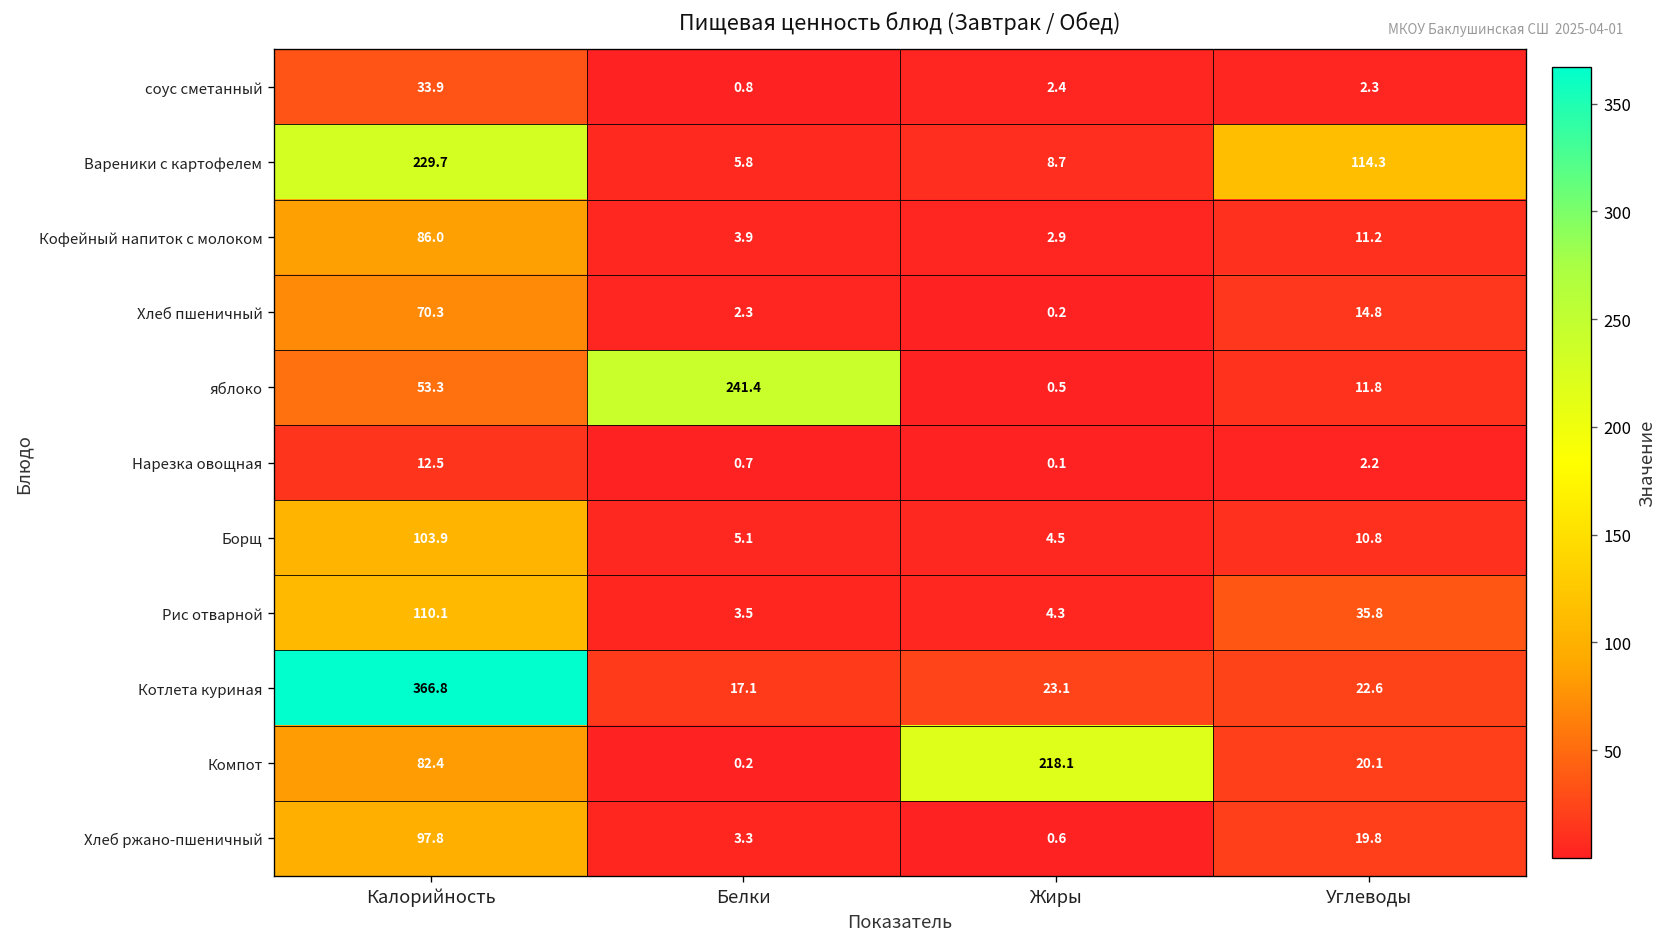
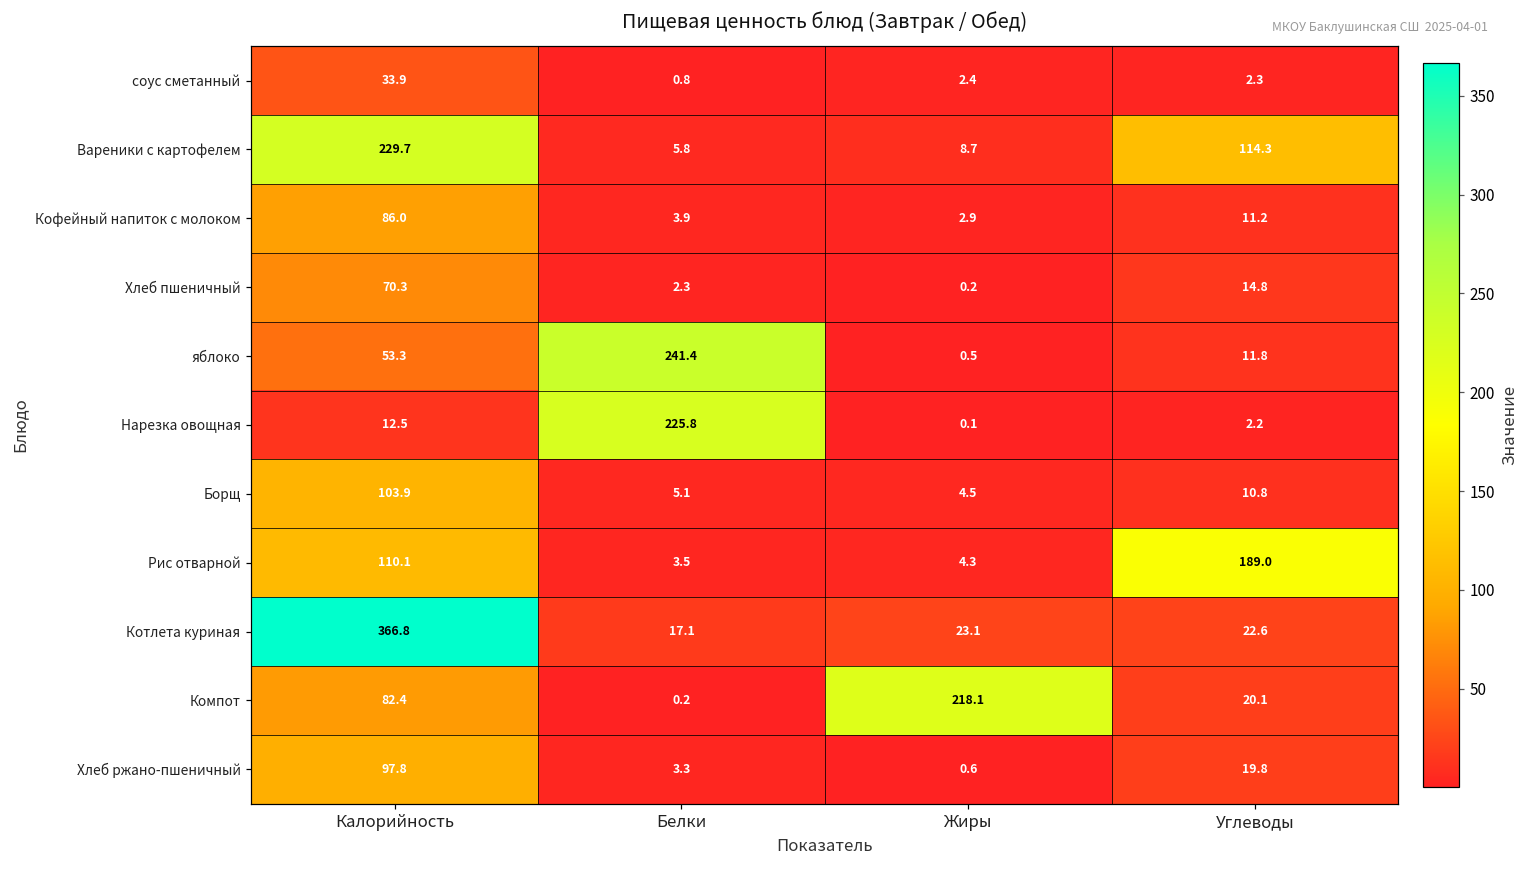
Нарезка овощная, Белки: 0.7 -> 225.8
Рис отварной, Углеводы: 35.8 -> 189.0
